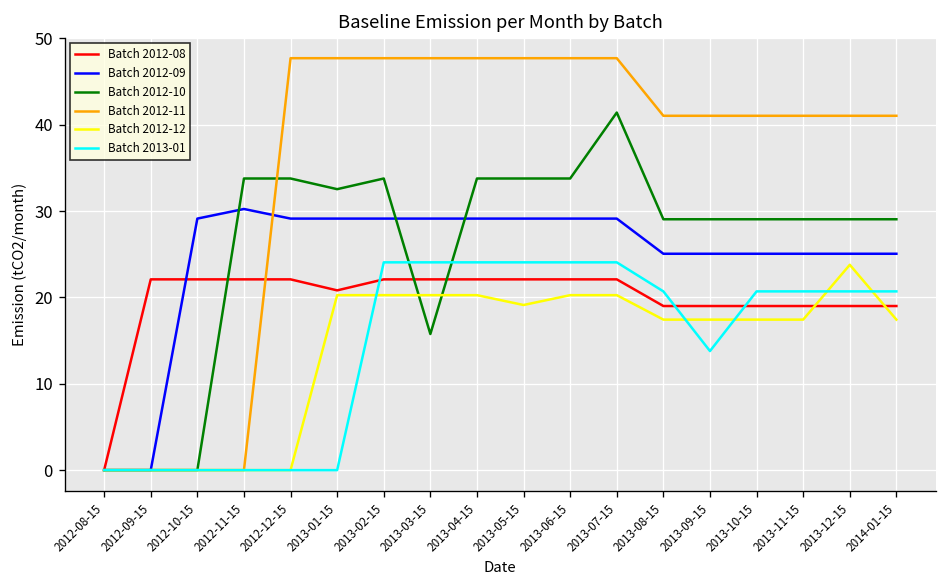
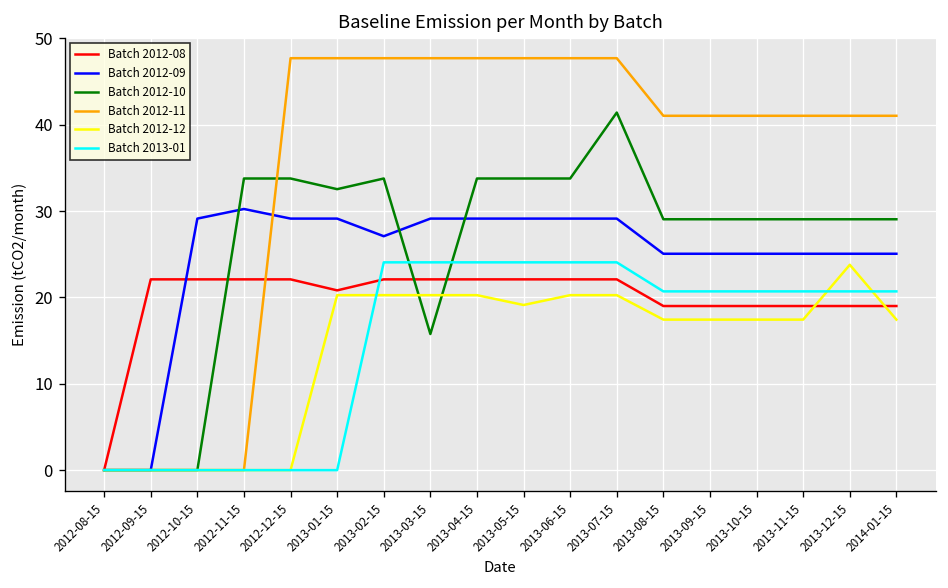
Batch 2012-09, 2013-02-15: 29 -> 27
Batch 2013-01, 2013-09-15: 14 -> 21
